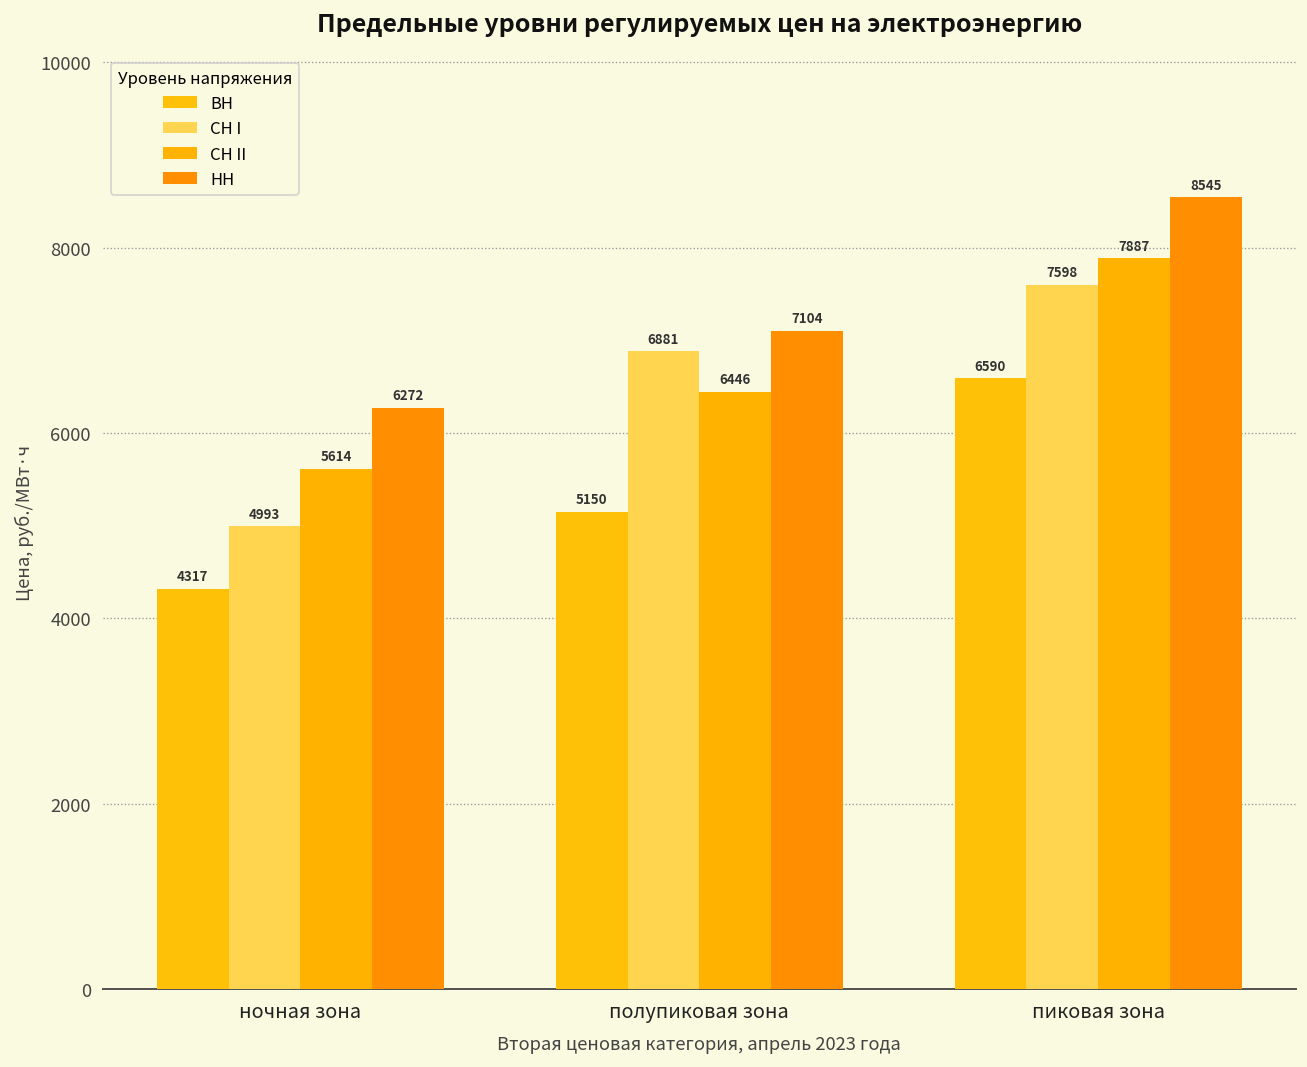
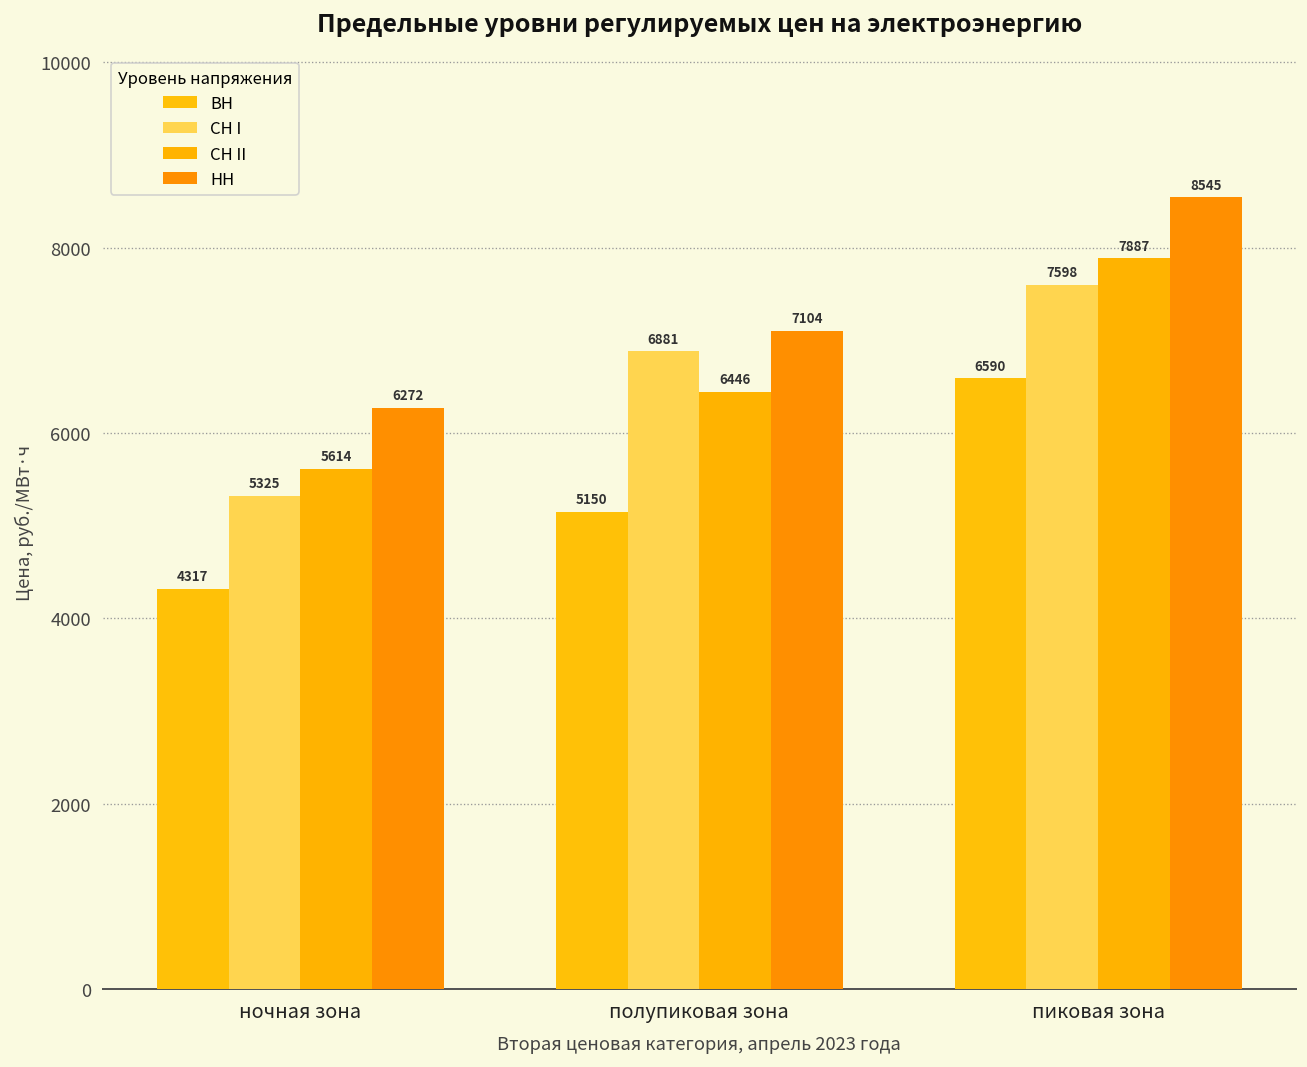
СН I, ночная зона: 4993 -> 5325
